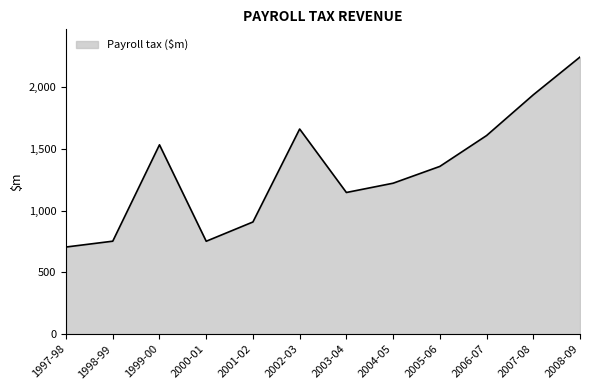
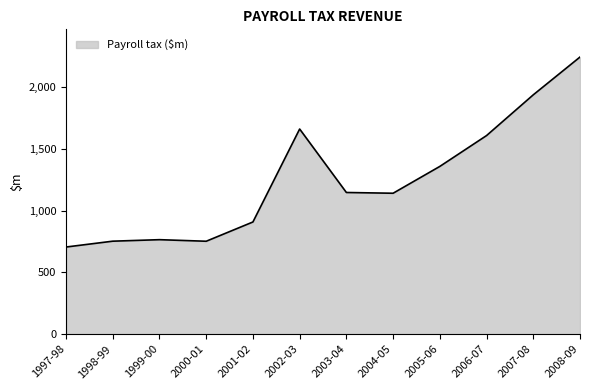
1999-00: 1,530 -> 770
2004-05: 1,220 -> 1,140
